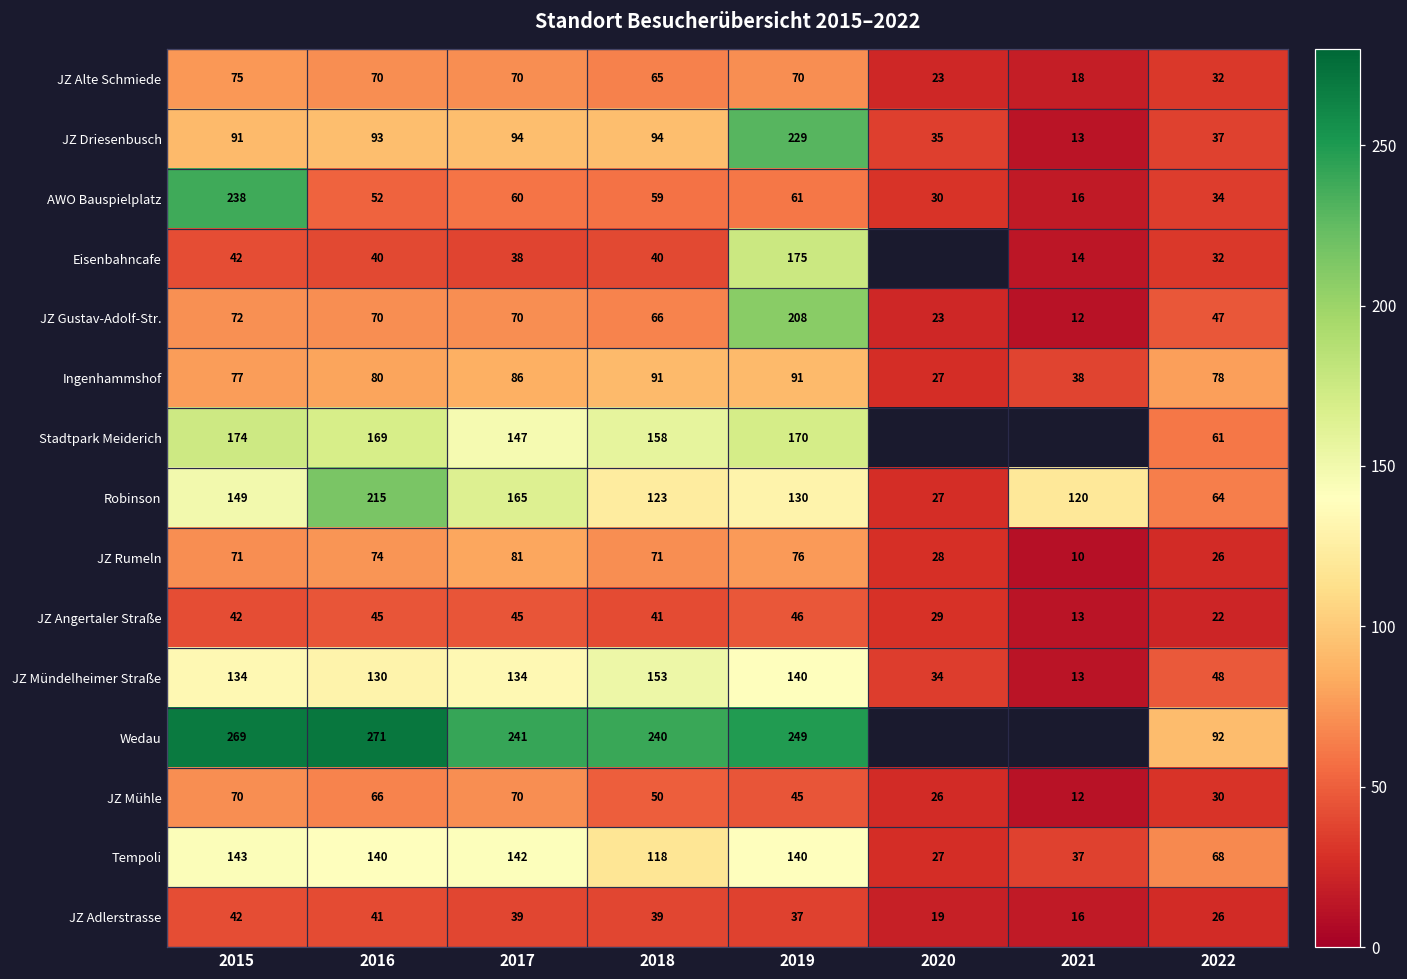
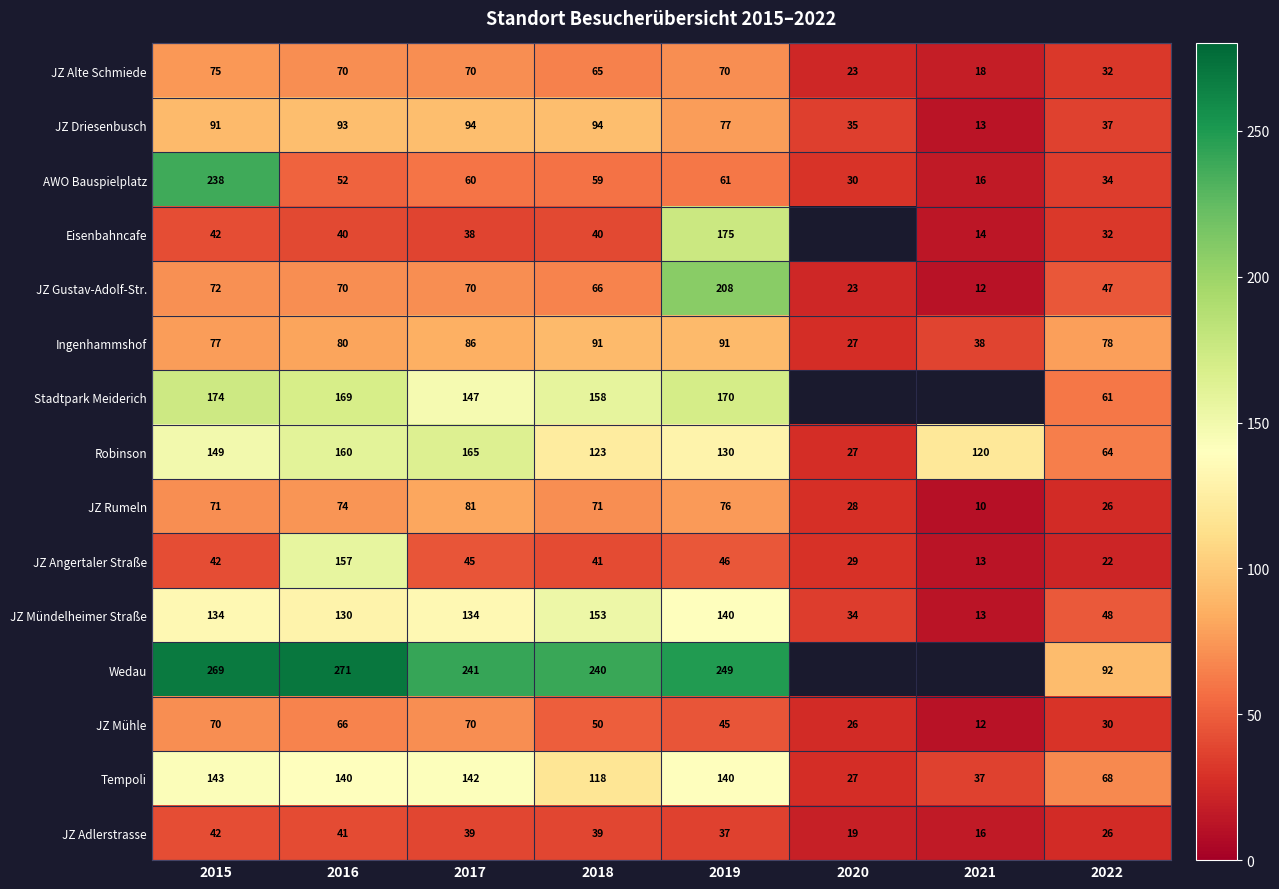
JZ Driesenbusch, 2019: 229 -> 77
Robinson, 2016: 215 -> 160
JZ Angertaler Straße, 2016: 45 -> 157
